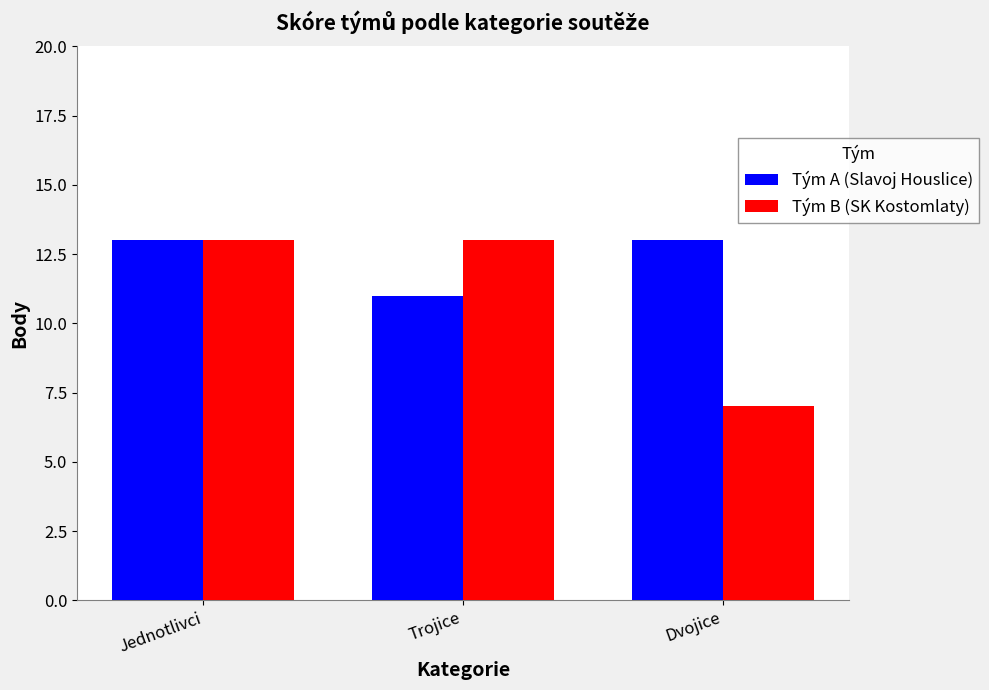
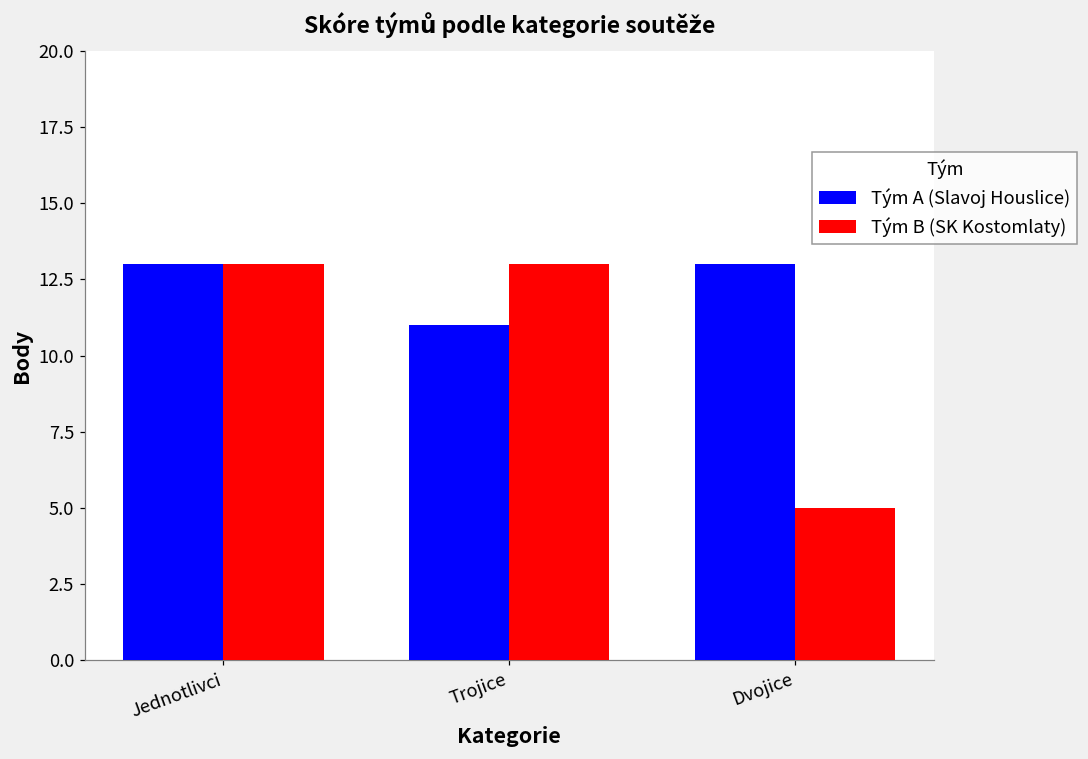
Tým B (SK Kostomlaty), Dvojice: 7 -> 5
